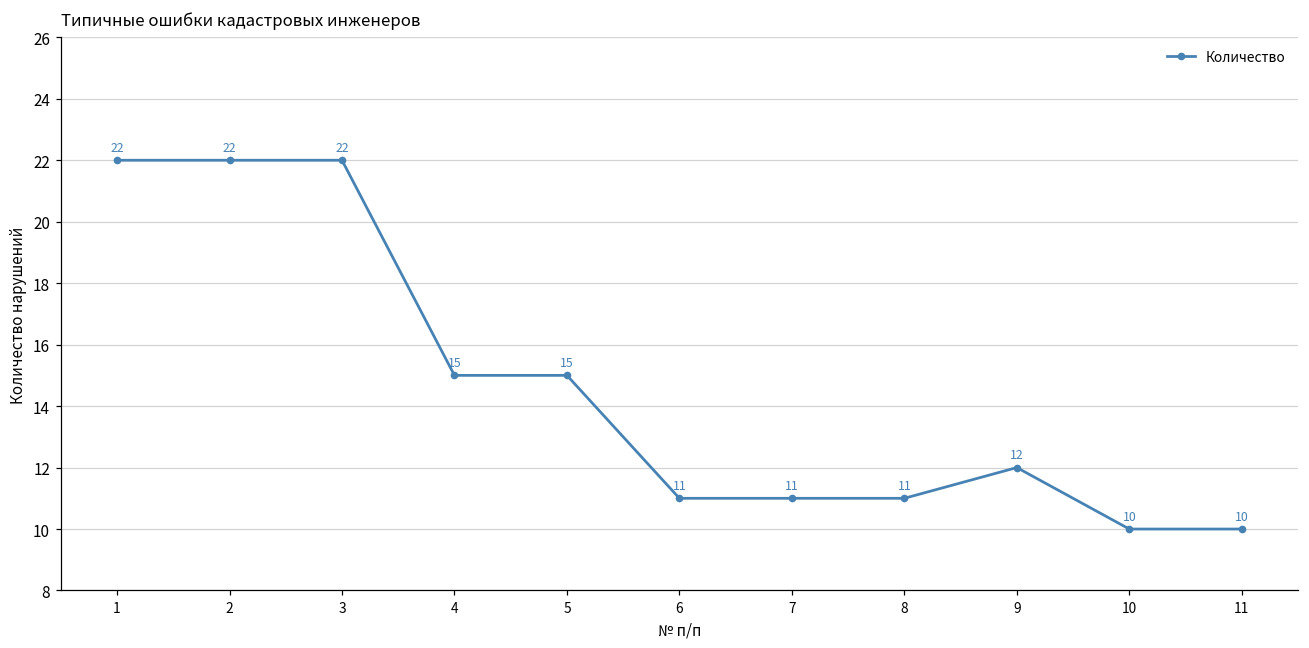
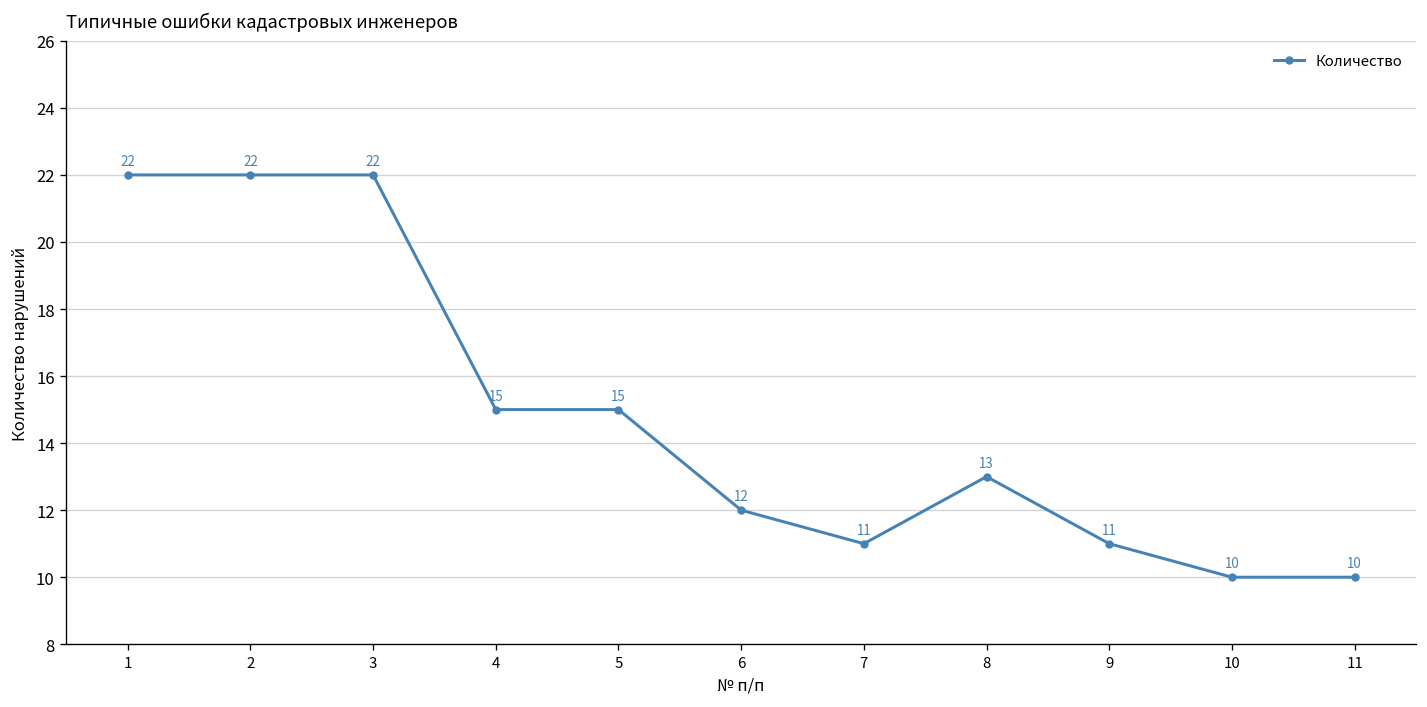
6: 11 -> 12
8: 11 -> 13
9: 12 -> 11
